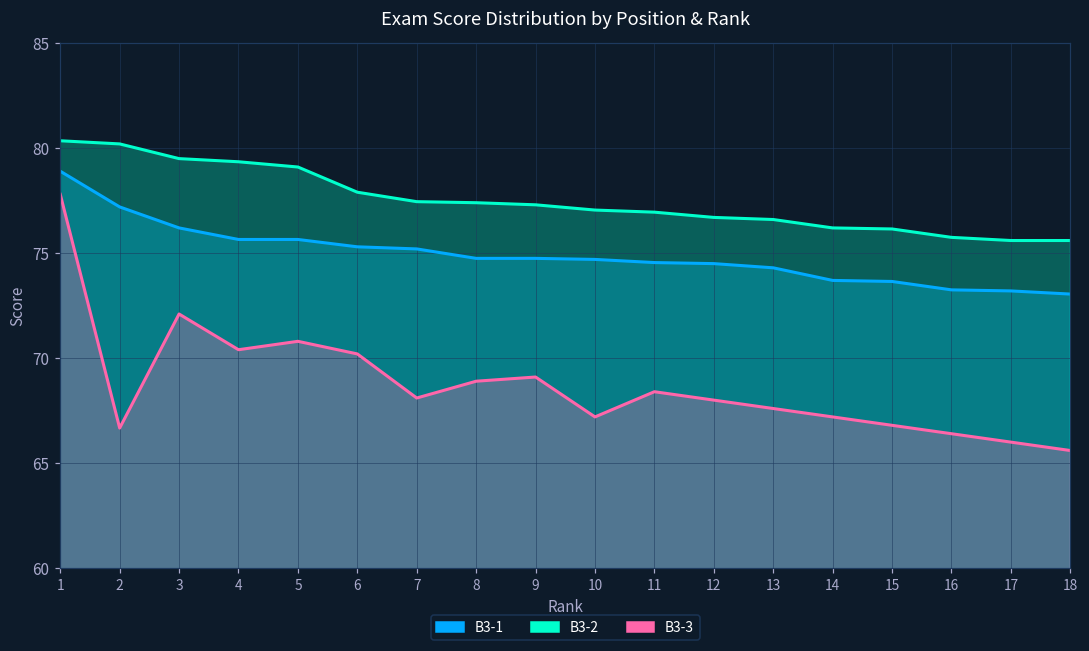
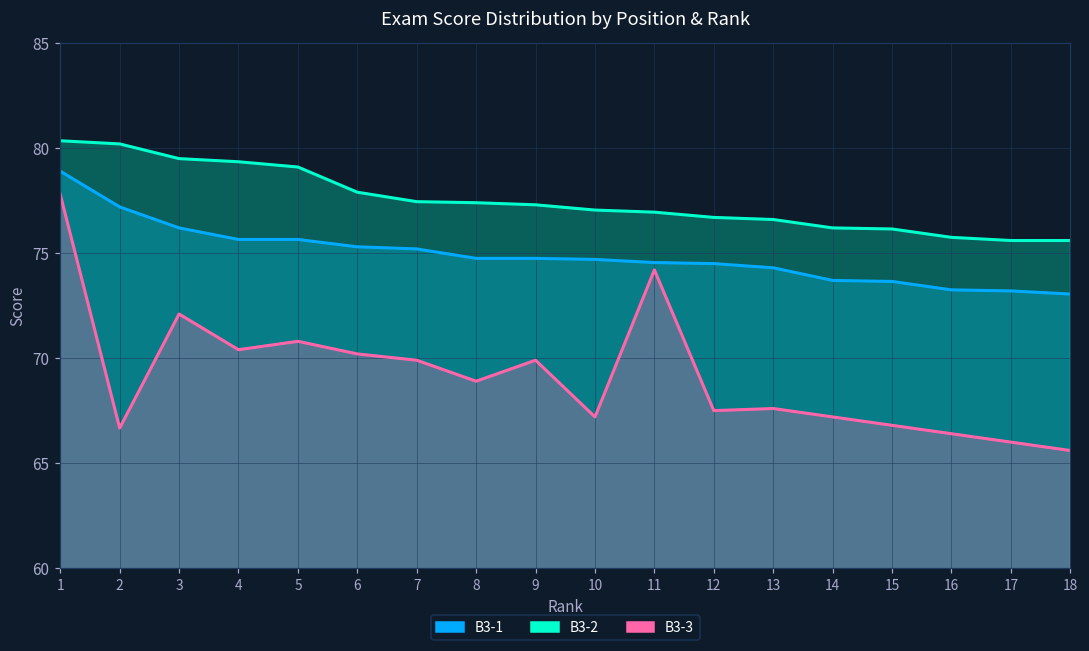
B3-3, 7: 68.1 -> 69.9
B3-3, 9: 69.1 -> 69.9
B3-3, 11: 68.4 -> 74.2
B3-3, 12: 68.0 -> 67.5
